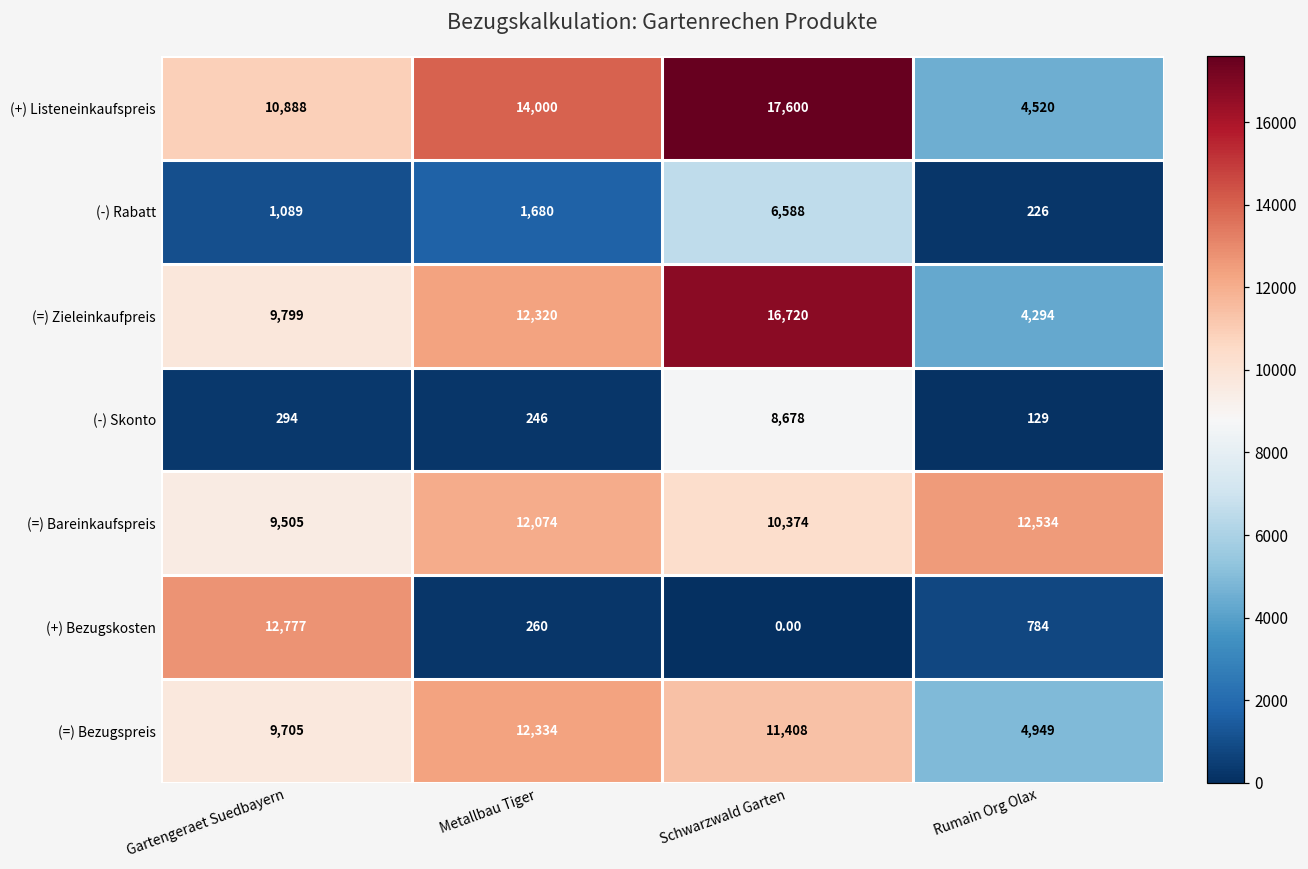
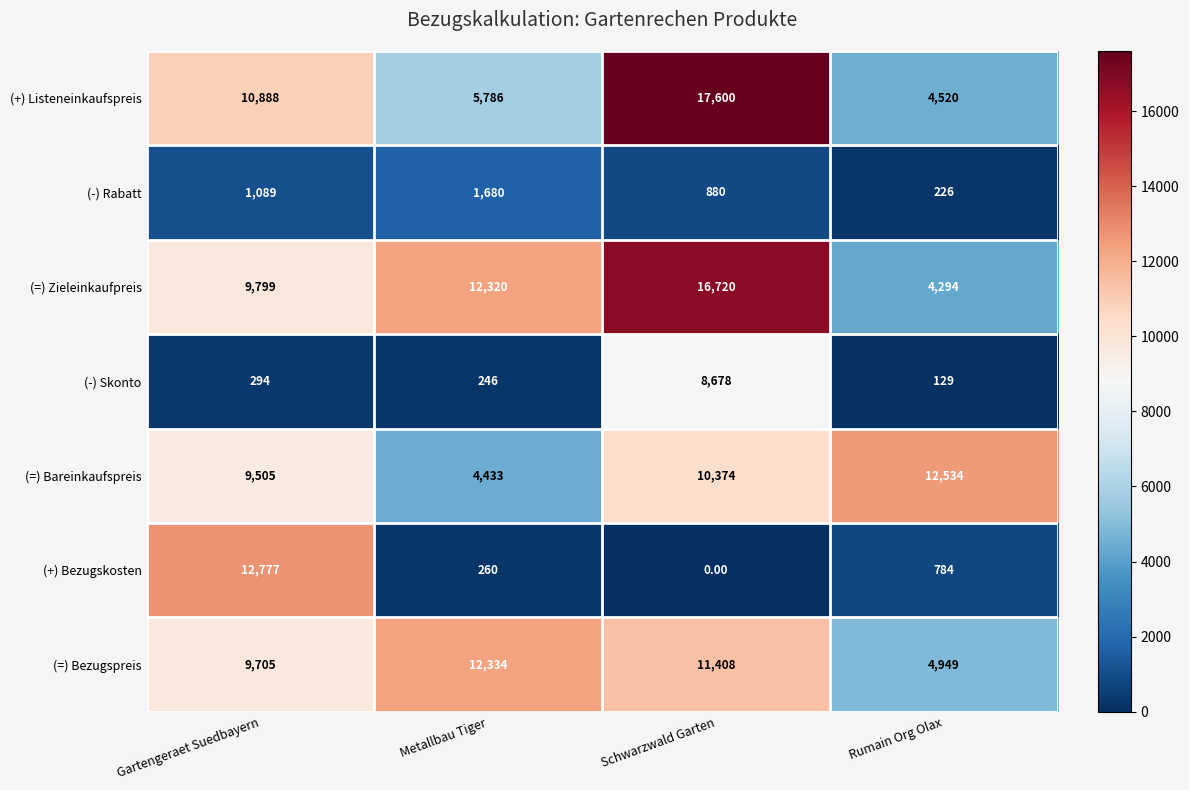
(+) Listeneinkaufspreis, Metallbau Tiger: 14,000 -> 5,786
(-) Rabatt, Schwarzwald Garten: 6,588 -> 880
(=) Bareinkaufspreis, Metallbau Tiger: 12,074 -> 4,433
